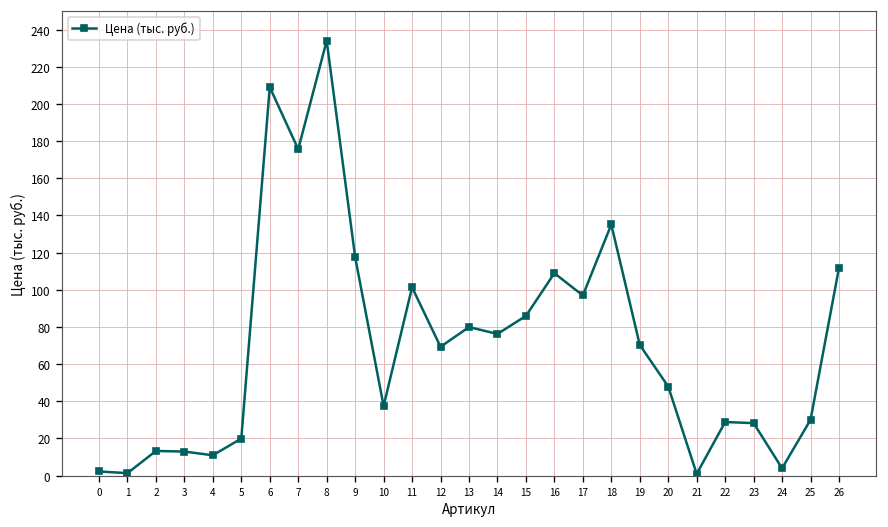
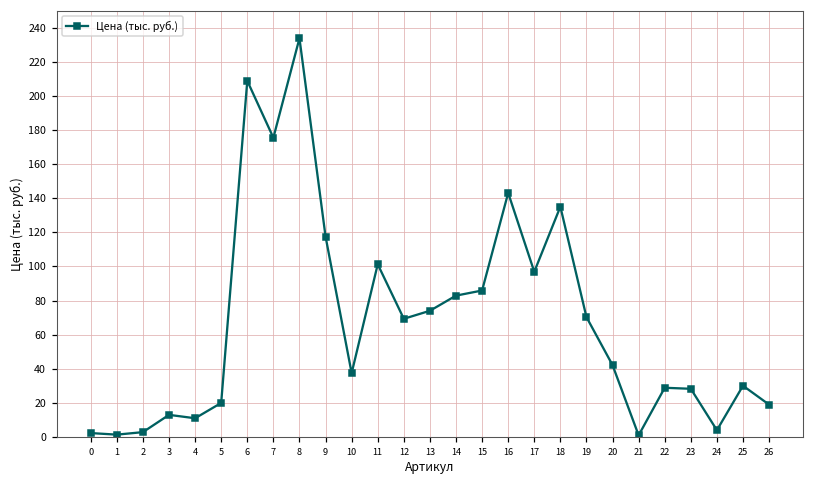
2: 13 -> 3
13: 80 -> 74
14: 76 -> 83
16: 109 -> 143
20: 48 -> 42
26: 112 -> 19
